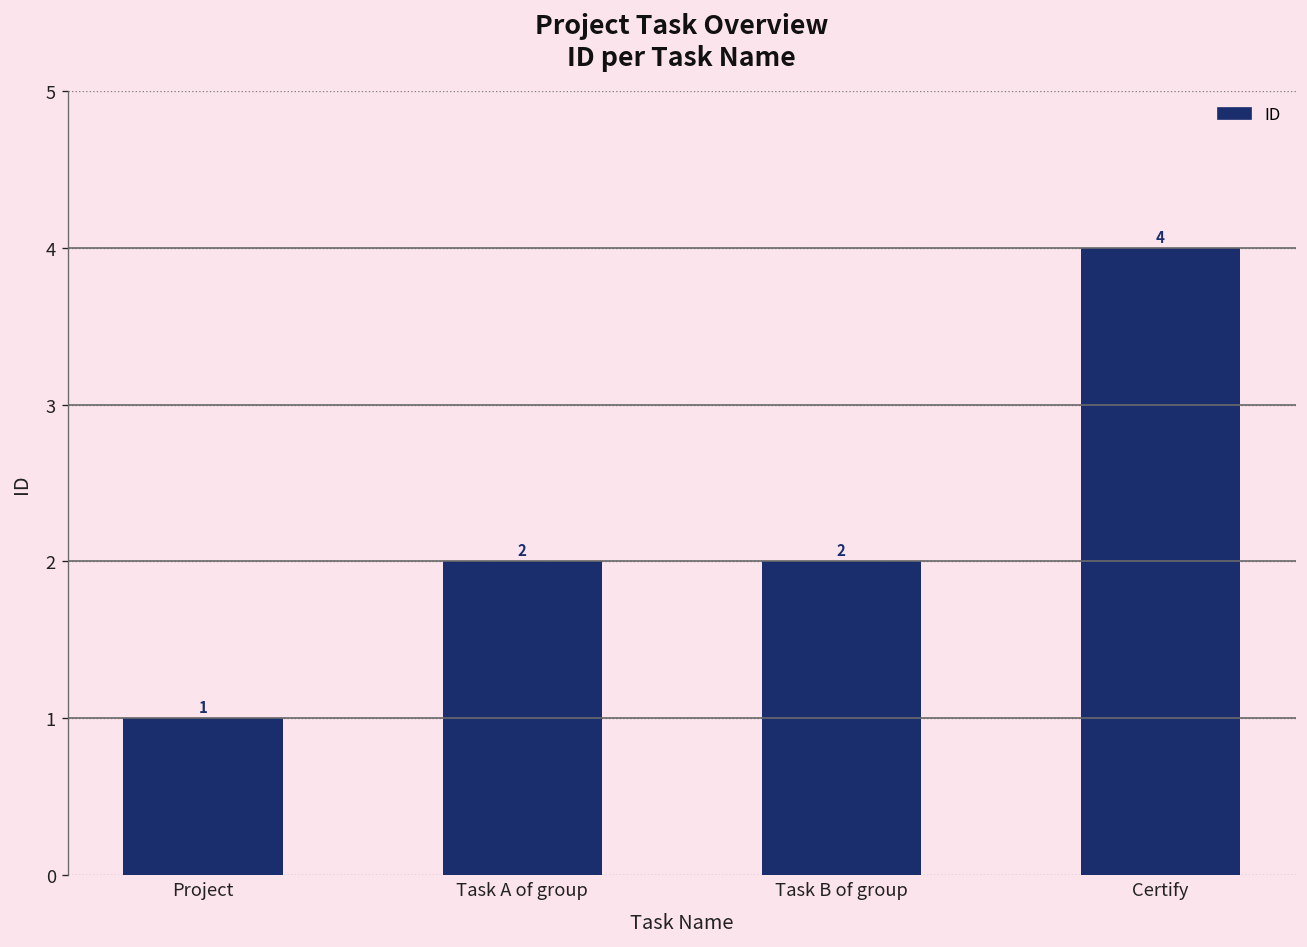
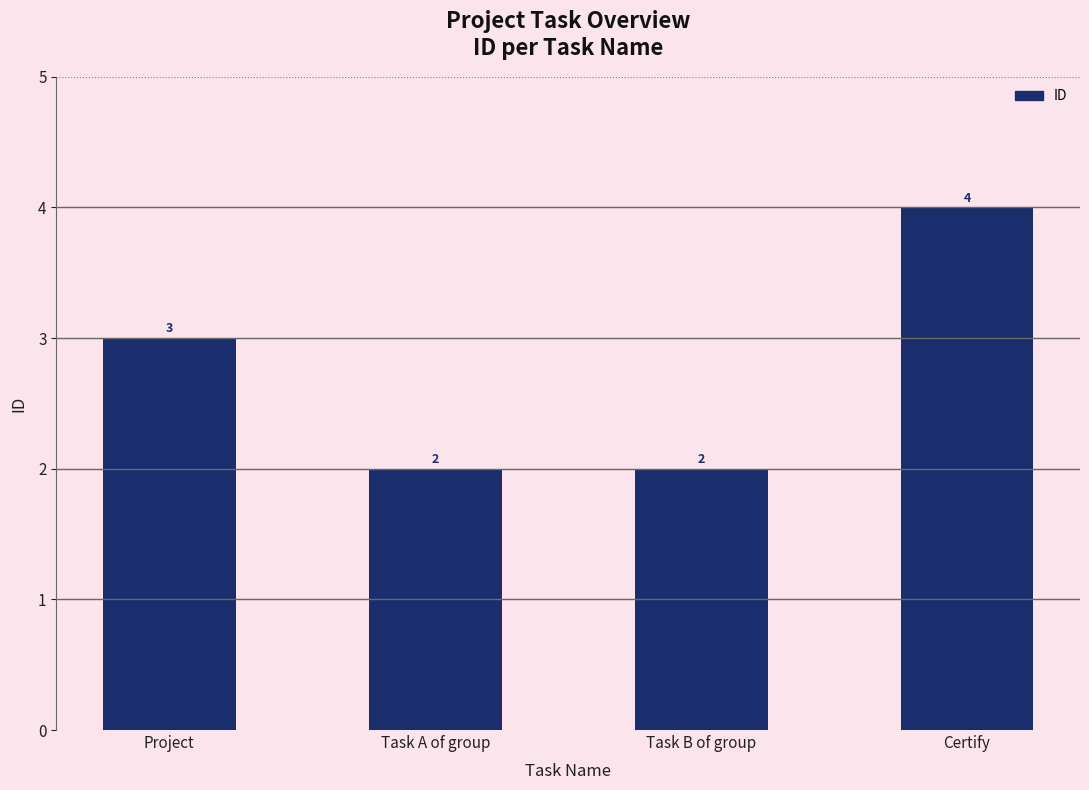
Project: 1 -> 3
